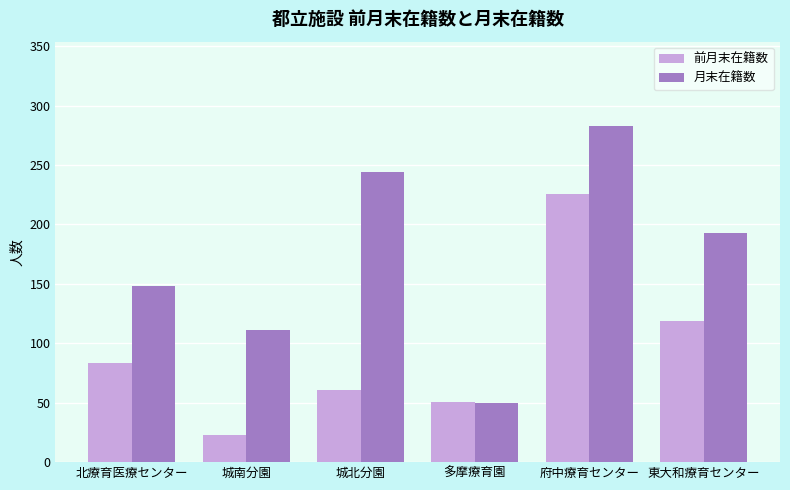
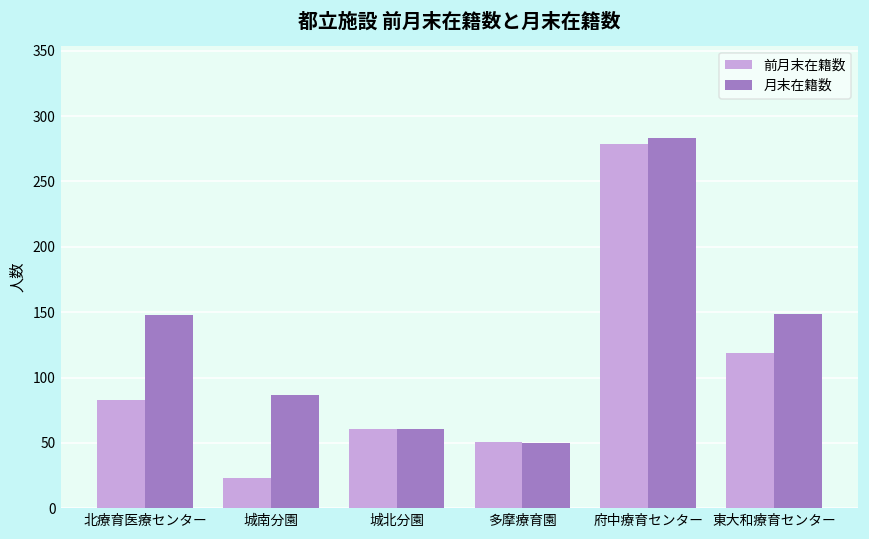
月末在籍数, 城南分園: 111 -> 87
月末在籍数, 城北分園: 244 -> 61
前月末在籍数, 府中療育センター: 226 -> 279
月末在籍数, 東大和療育センター: 193 -> 149
